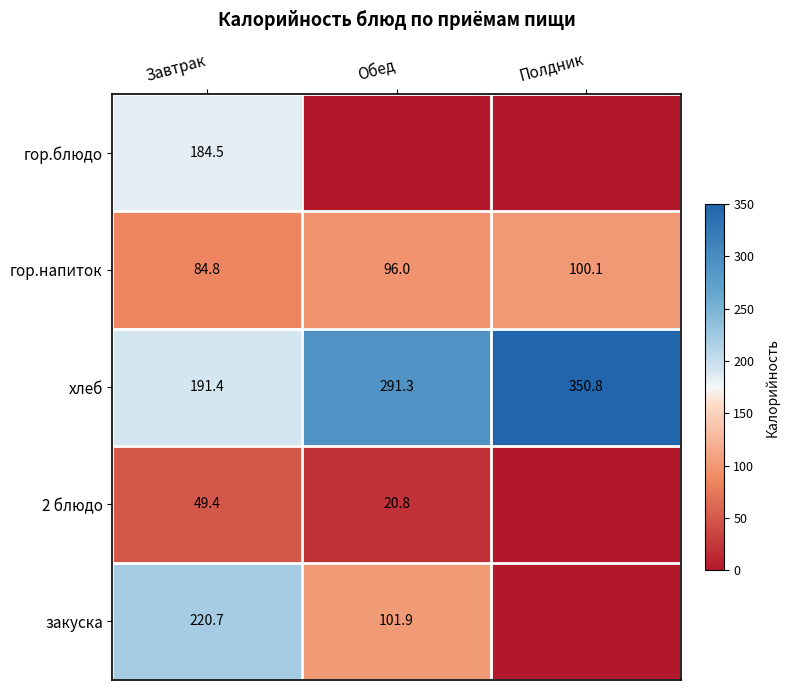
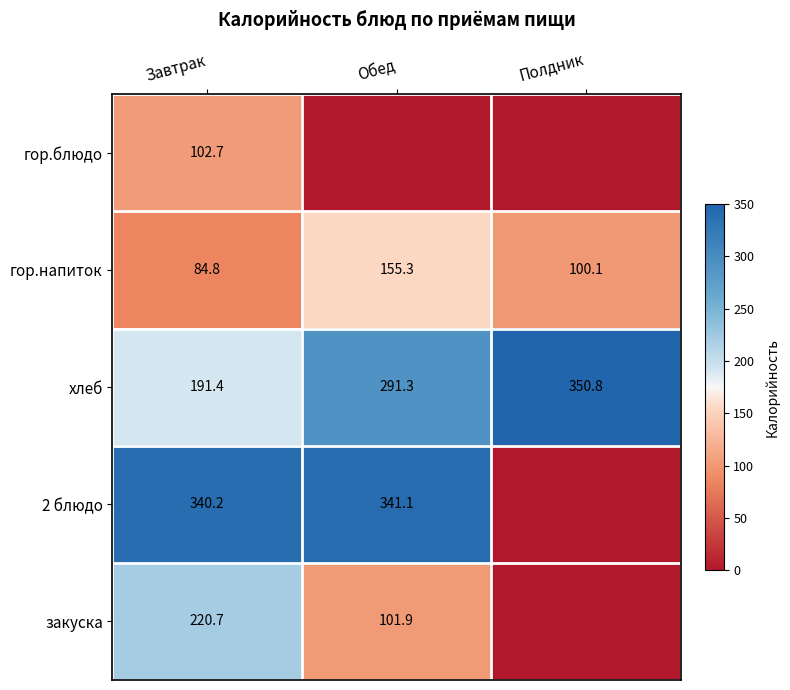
гор.блюдо, Завтрак: 184.5 -> 102.7
гор.напиток, Обед: 96.0 -> 155.3
2 блюдо, Завтрак: 49.4 -> 340.2
2 блюдо, Обед: 20.8 -> 341.1
